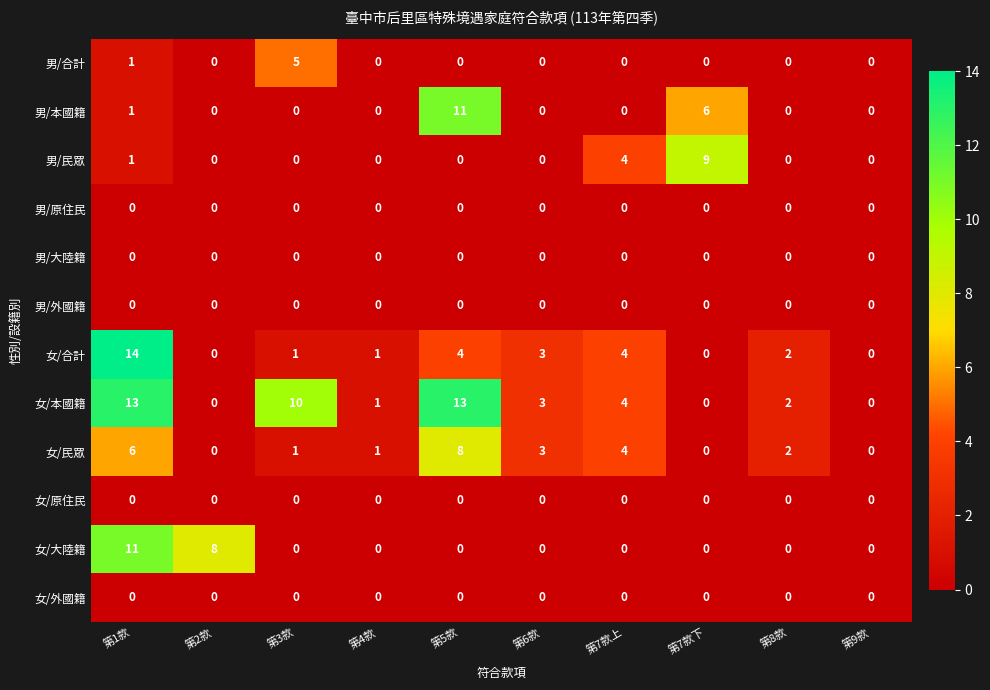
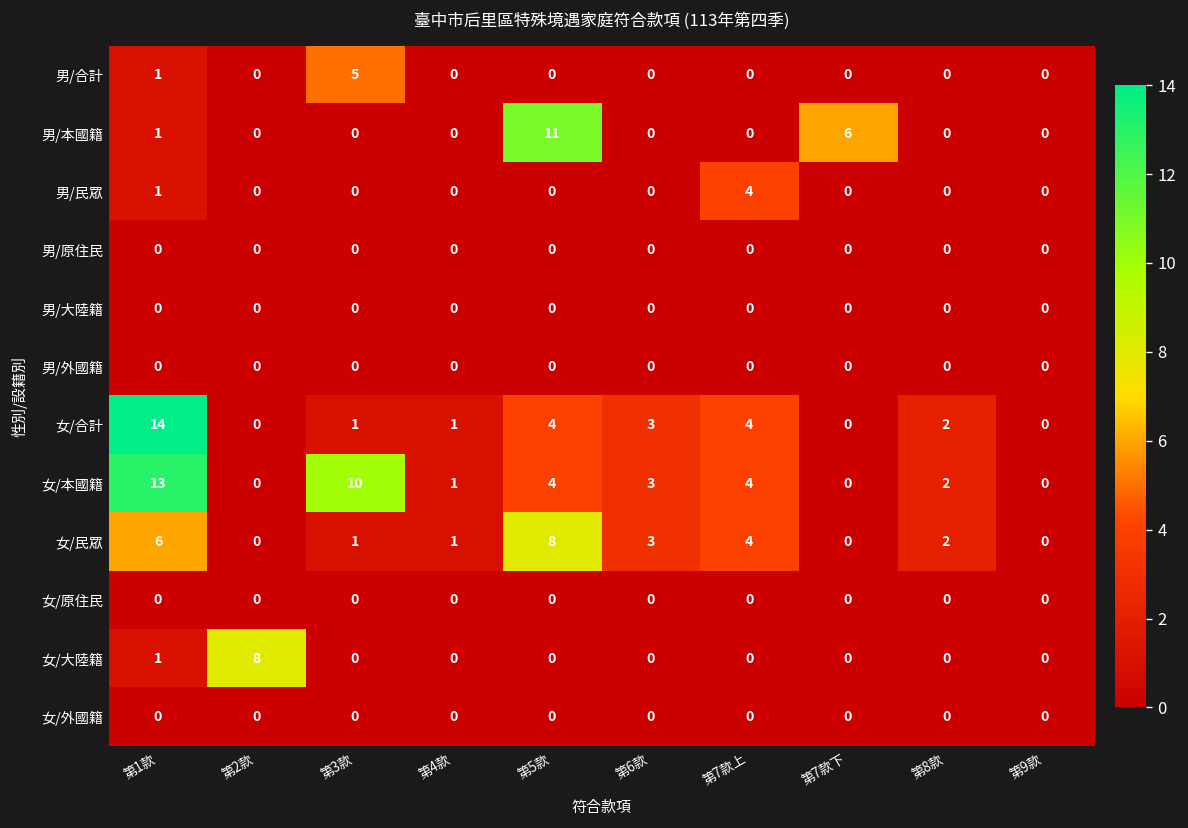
男/民眾, 第7款下: 9 -> 0
女/本國籍, 第5款: 13 -> 4
女/大陸籍, 第1款: 11 -> 1
